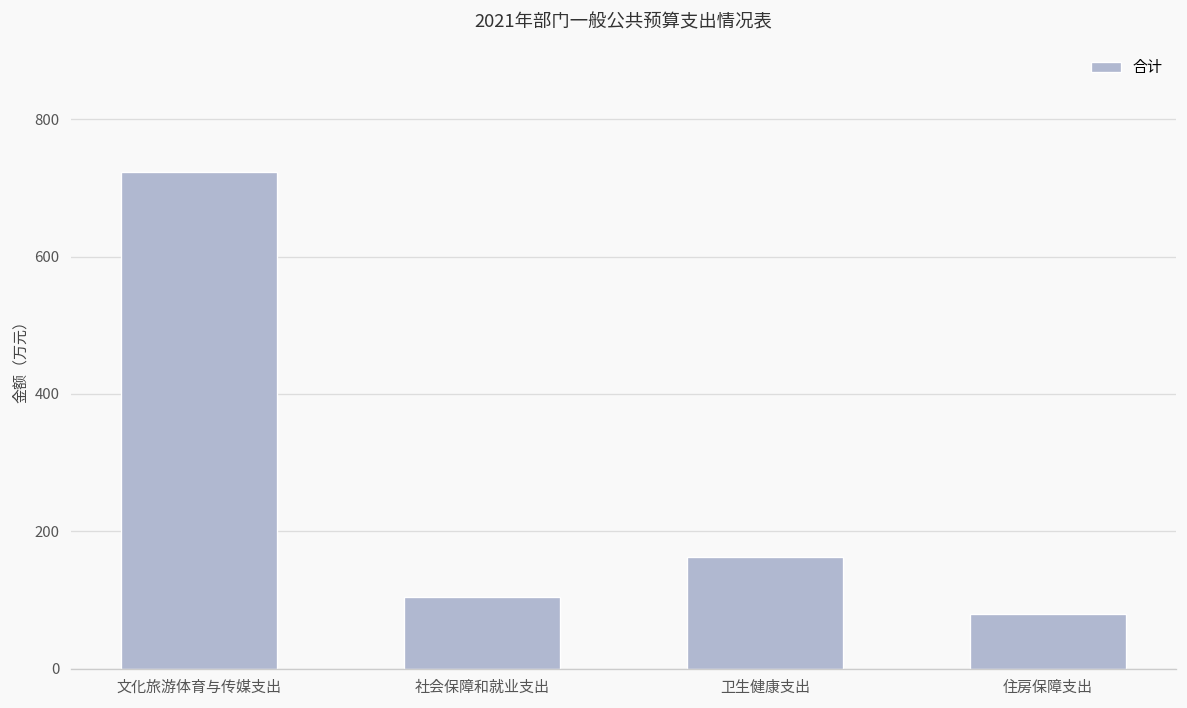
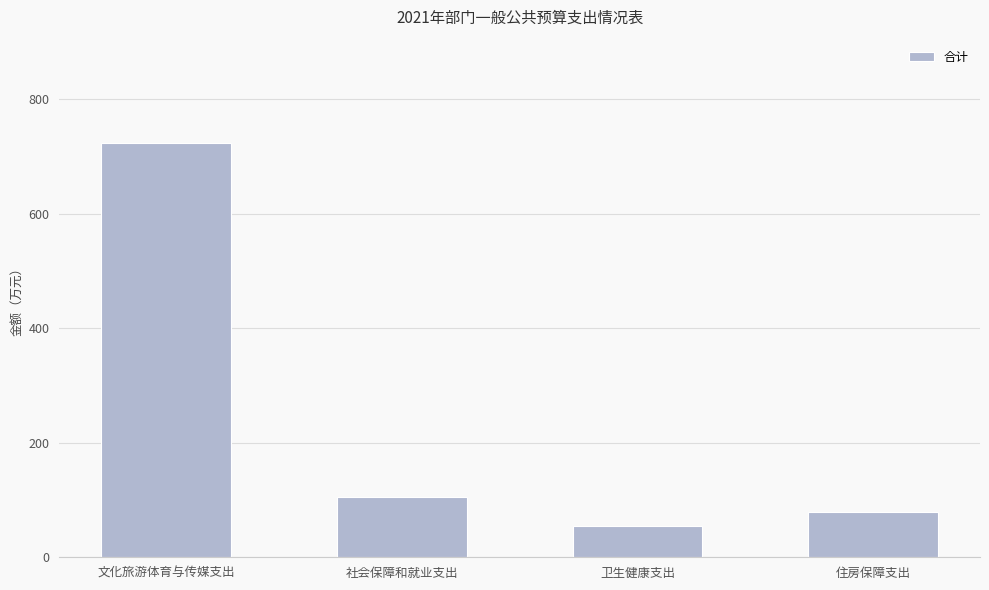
卫生健康支出: 160 -> 50
